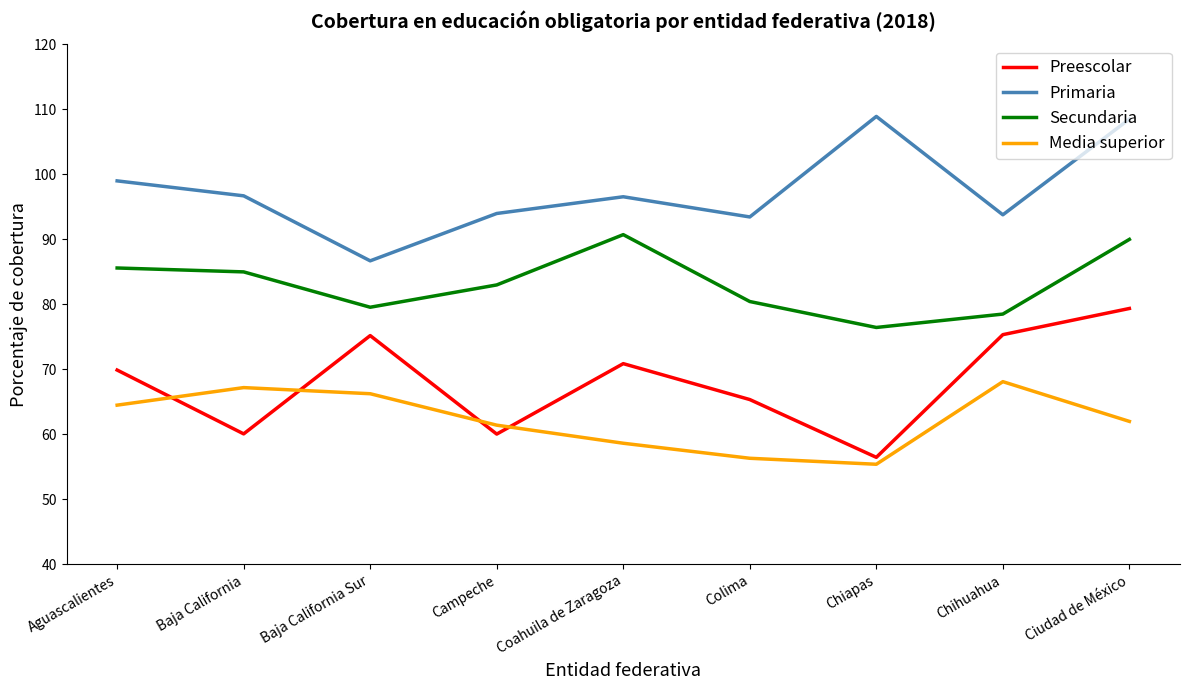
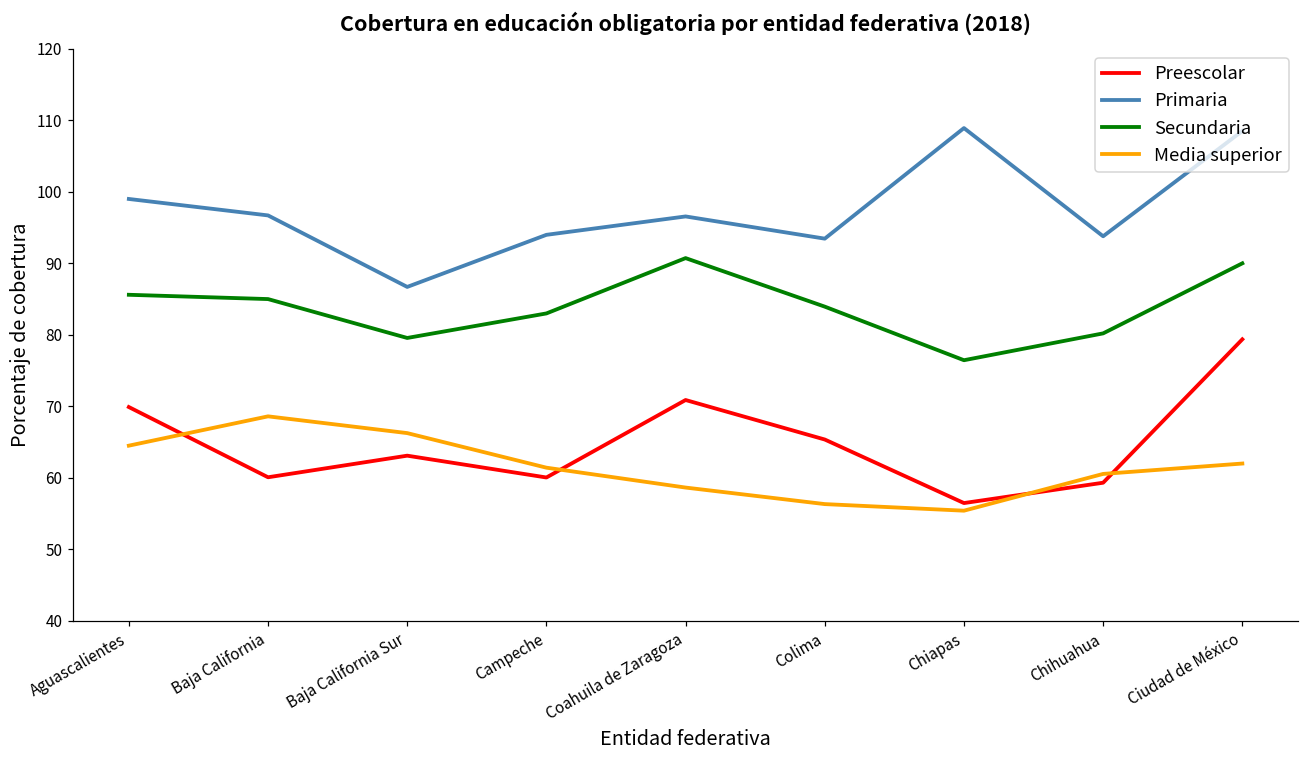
Media superior, Baja California: 67 -> 69
Preescolar, Baja California Sur: 75 -> 63
Secundaria, Colima: 80 -> 84
Preescolar, Chihuahua: 75 -> 59
Secundaria, Chihuahua: 79 -> 80
Media superior, Chihuahua: 68 -> 61
